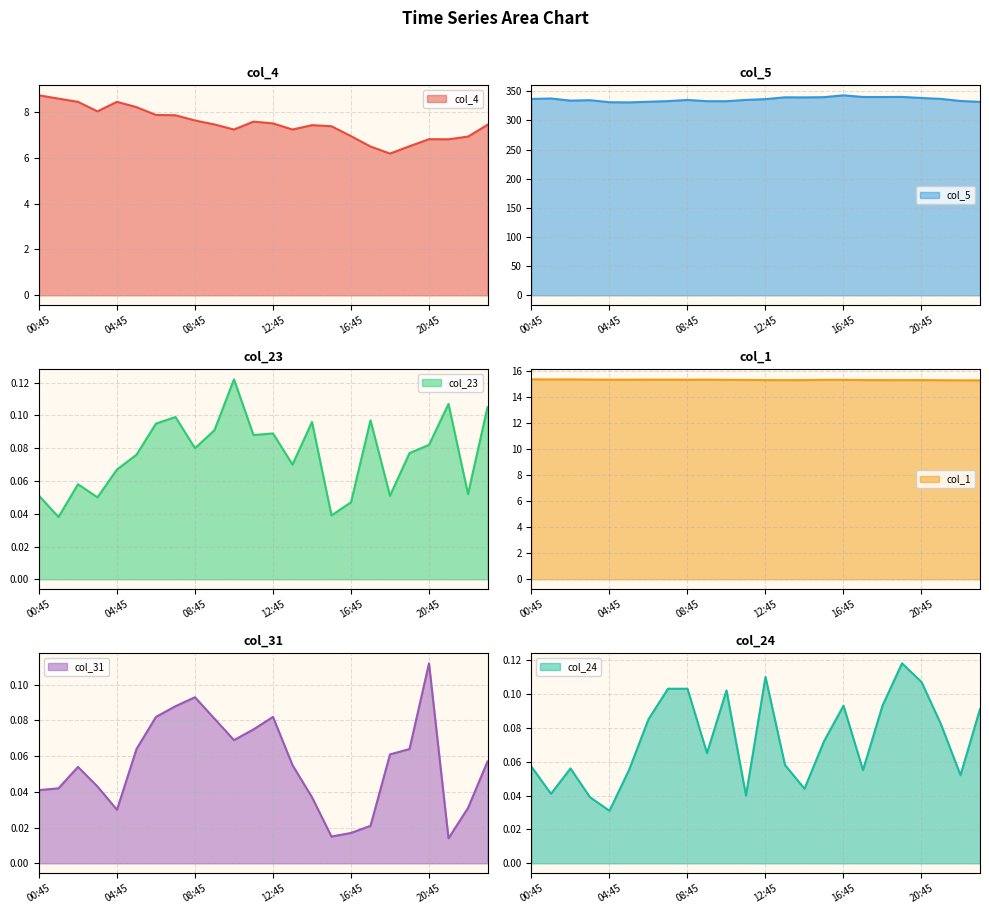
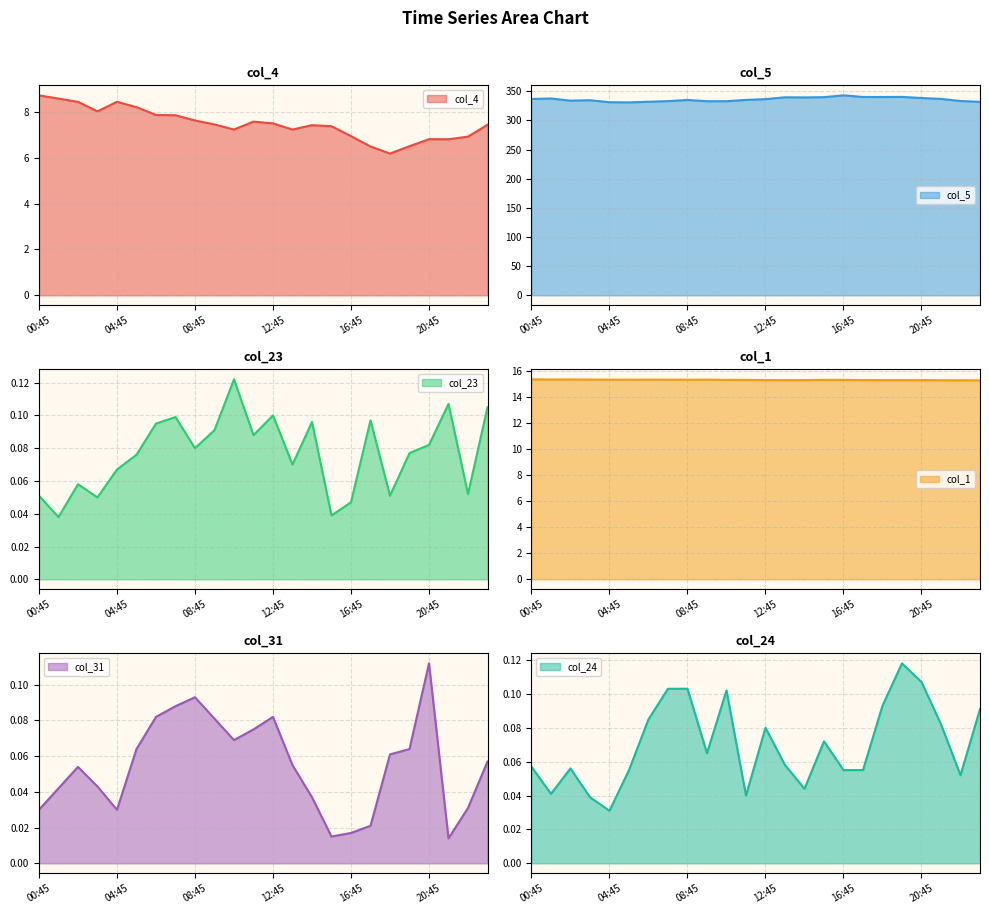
col_23, 12:45: 0.089 -> 0.100
col_31, 00:45: 0.041 -> 0.030
col_24, 12:45: 0.11 -> 0.08
col_24, 16:45: 0.093 -> 0.055
